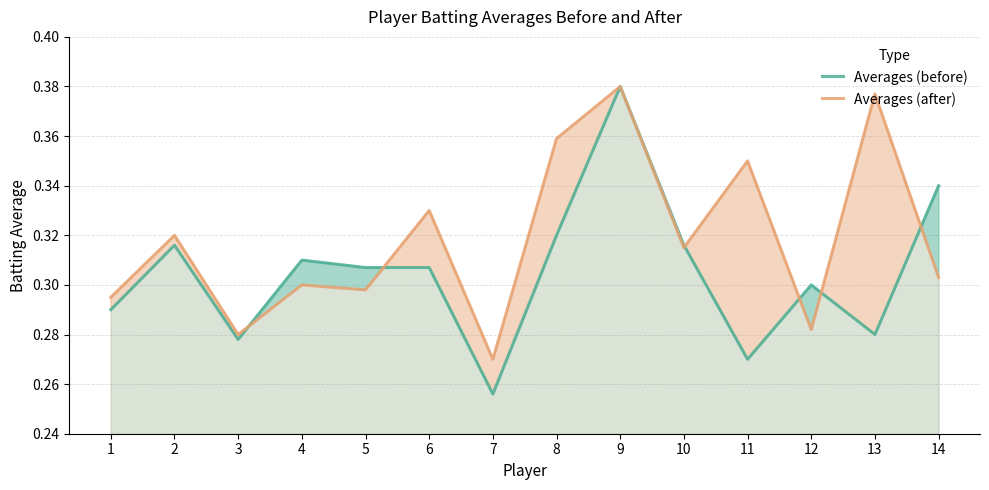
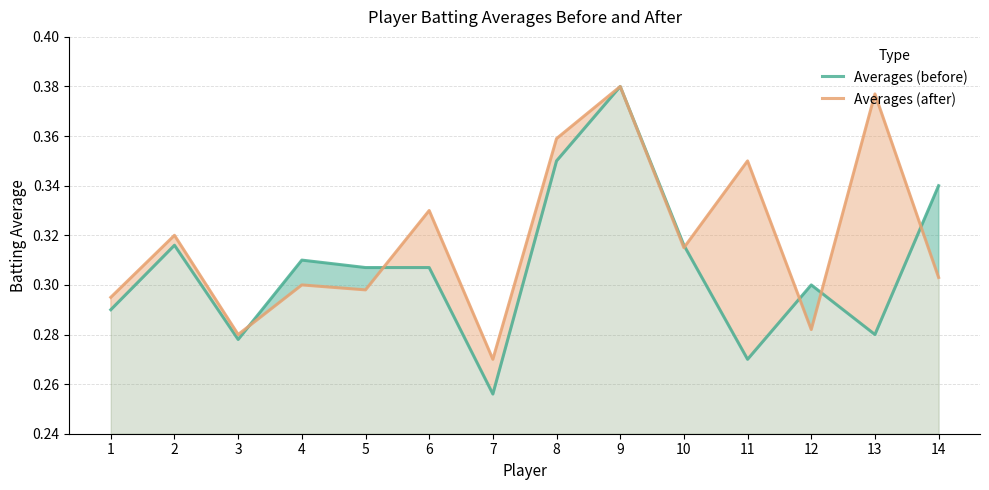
Averages (before), 8: 0.32 -> 0.35
